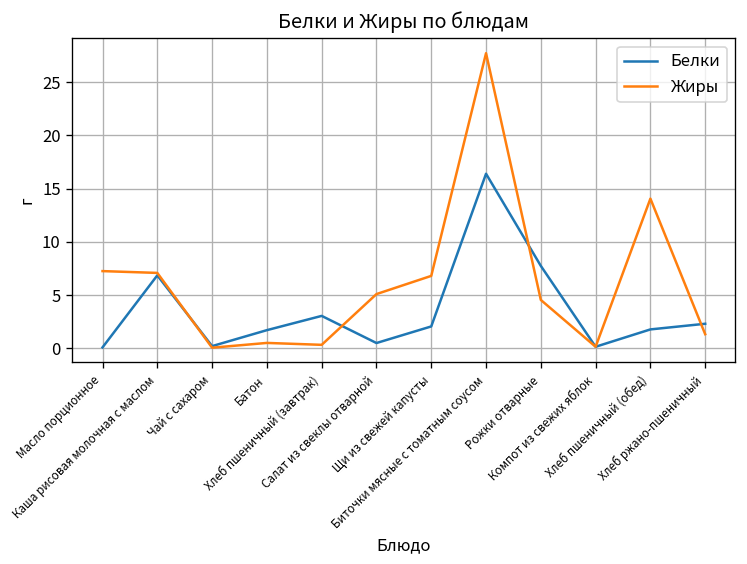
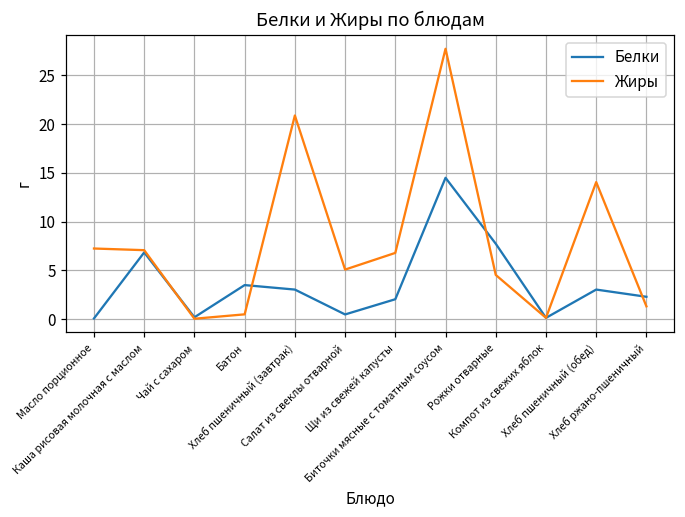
Белки, Батон: 2 -> 4
Жиры, Хлеб пшеничный (завтрак): 0 -> 21
Белки, Биточки мясные с томатным соусом: 16 -> 15
Белки, Хлеб пшеничный (обед): 2 -> 3
